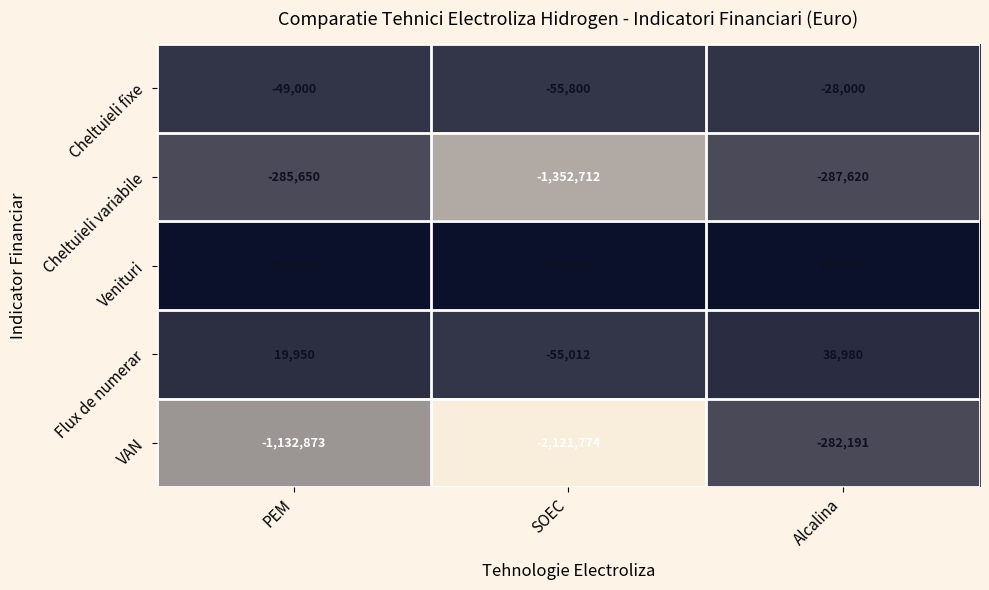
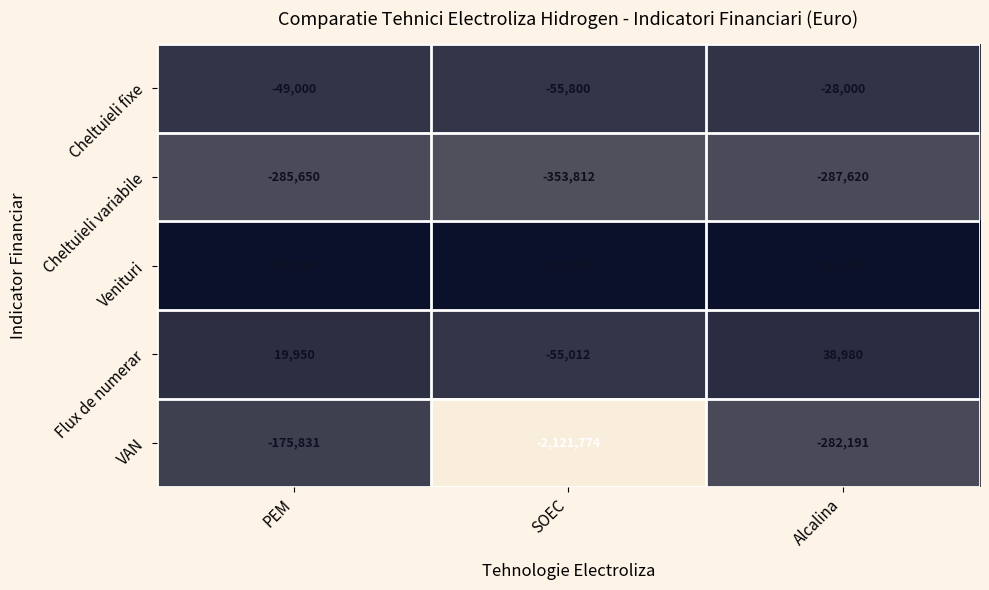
Cheltuieli variabile, SOEC: -1,352,712 -> -353,812
VAN, PEM: -1,132,873 -> -175,831
